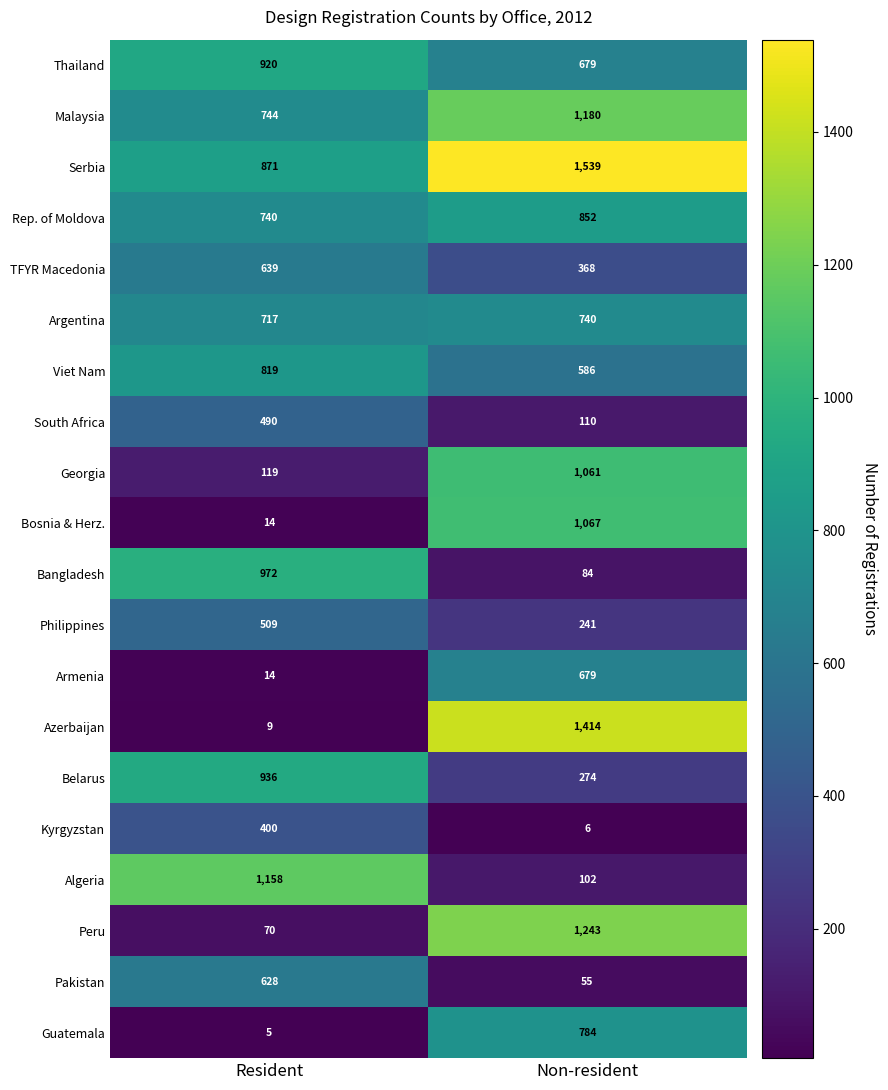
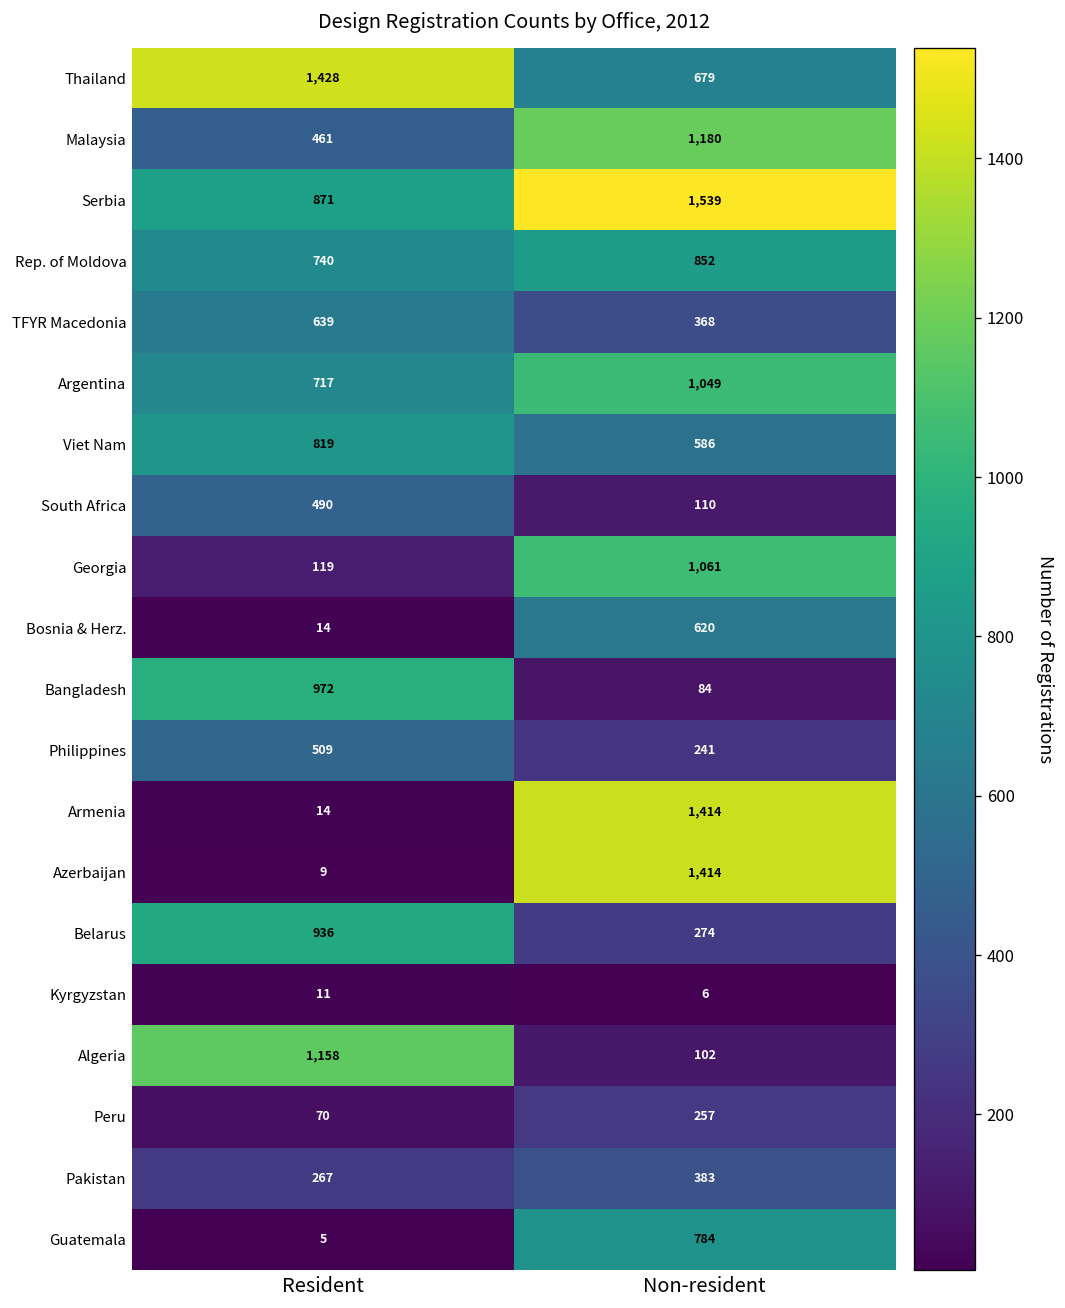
Thailand, Resident: 920 -> 1,428
Malaysia, Resident: 744 -> 461
Argentina, Non-resident: 740 -> 1,049
Bosnia & Herz., Non-resident: 1,067 -> 620
Armenia, Non-resident: 679 -> 1,414
Kyrgyzstan, Resident: 400 -> 11
Peru, Non-resident: 1,243 -> 257
Pakistan, Resident: 628 -> 267
Pakistan, Non-resident: 55 -> 383
